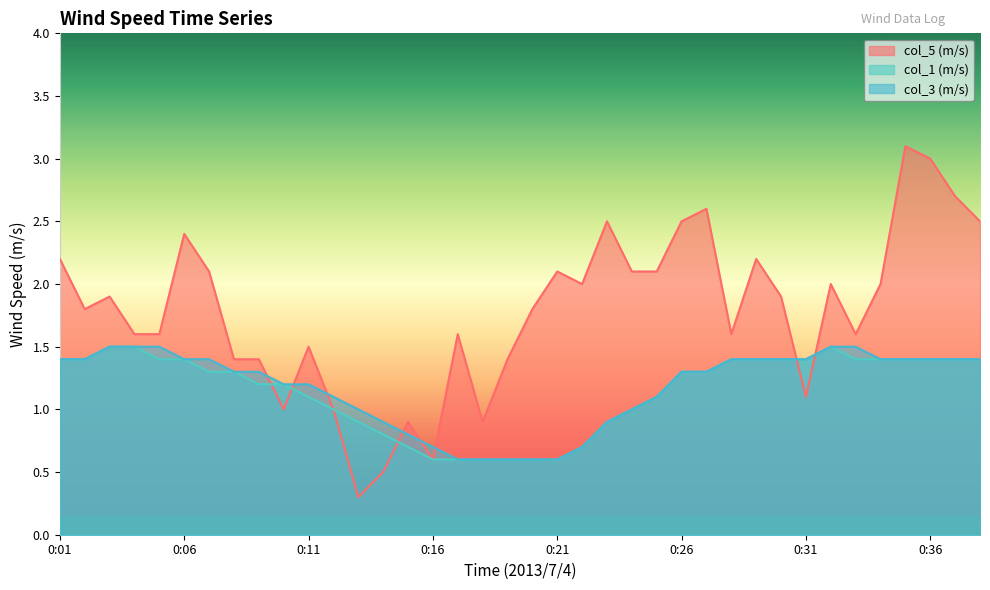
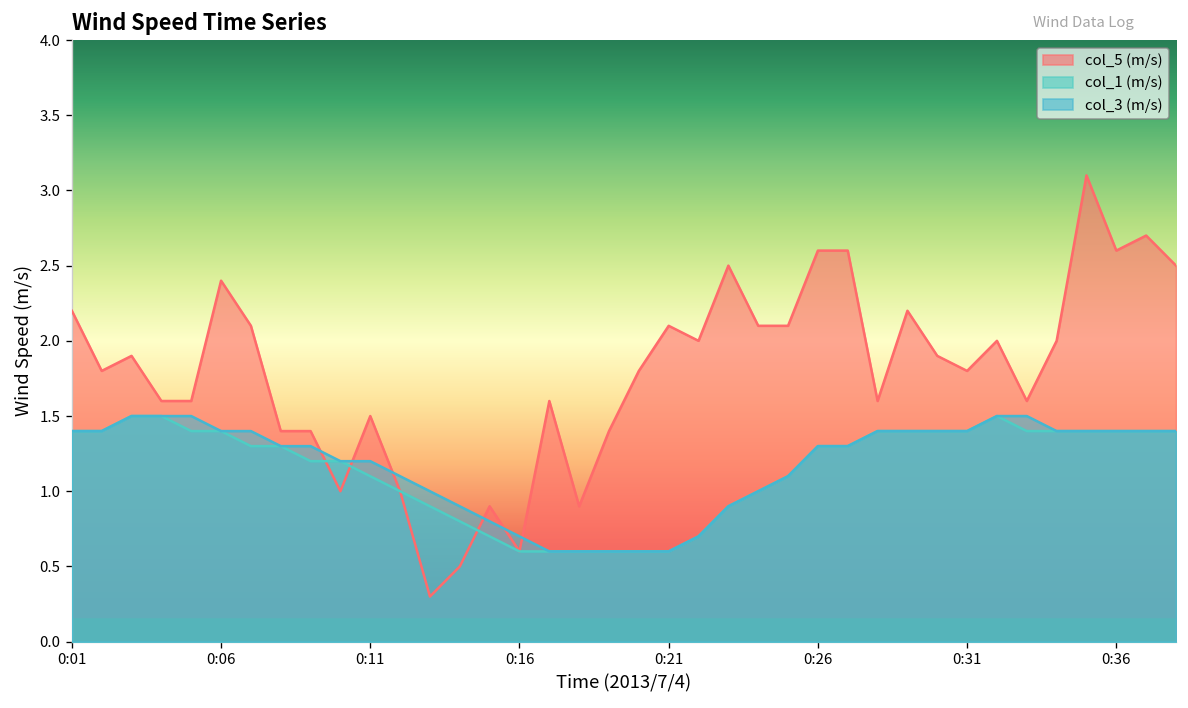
col_5 (m/s), 0:26: 2.5 -> 2.6
col_5 (m/s), 0:31: 1.1 -> 1.8
col_5 (m/s), 0:36: 3.0 -> 2.6
